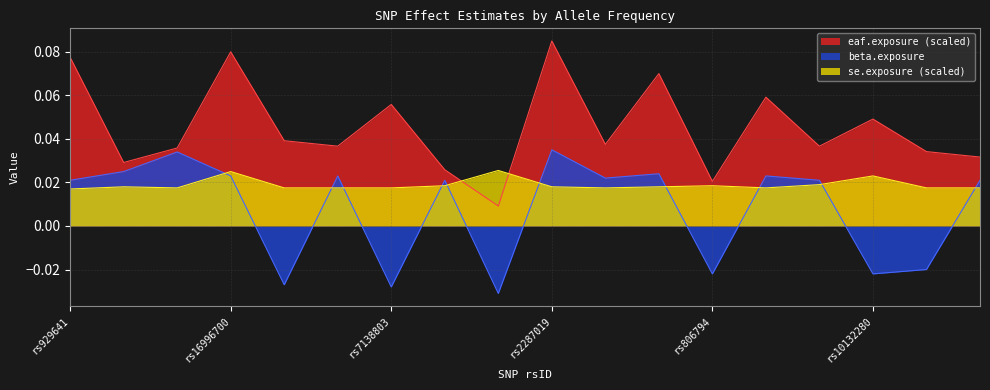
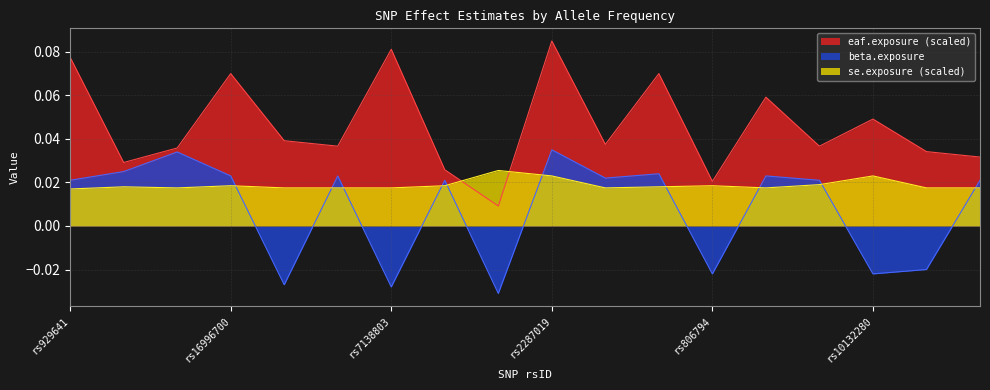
eaf.exposure (scaled), rs16996700: 0.080 -> 0.070
se.exposure (scaled), rs16996700: 0.025 -> 0.019
eaf.exposure (scaled), rs7138803: 0.056 -> 0.081
se.exposure (scaled), rs2287019: 0.018 -> 0.023
